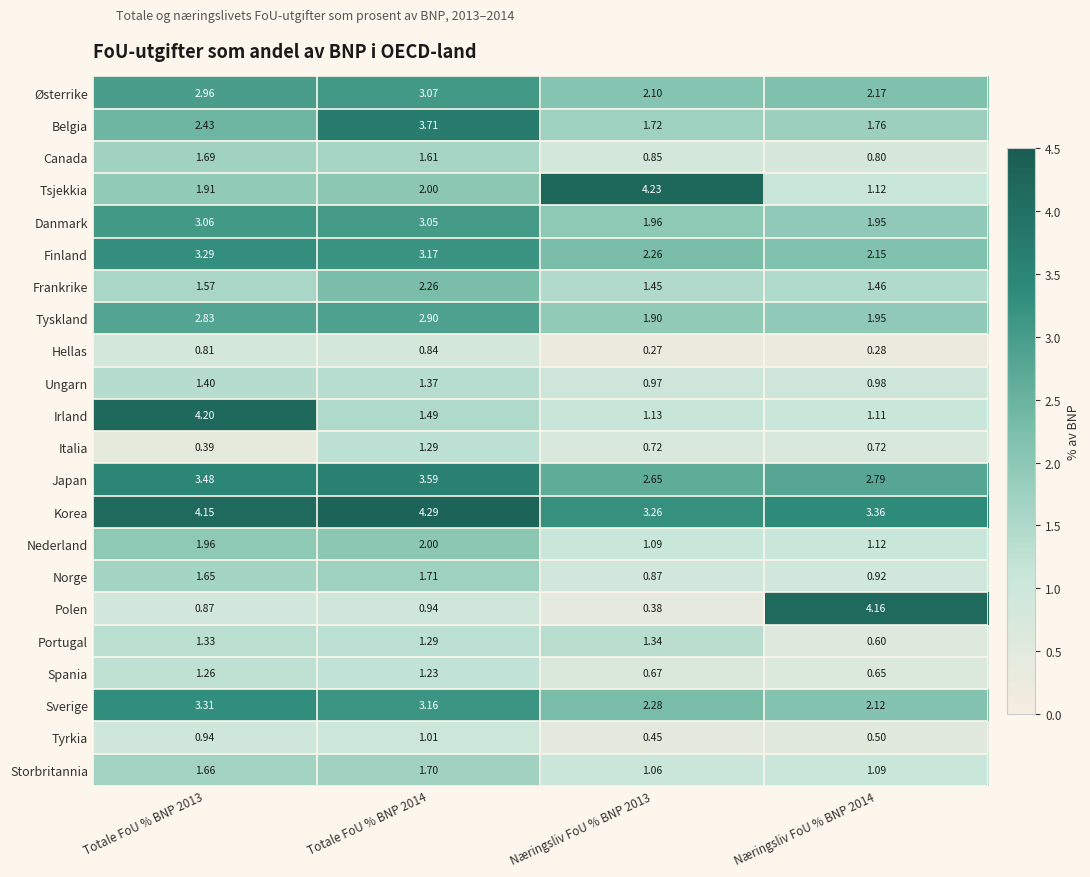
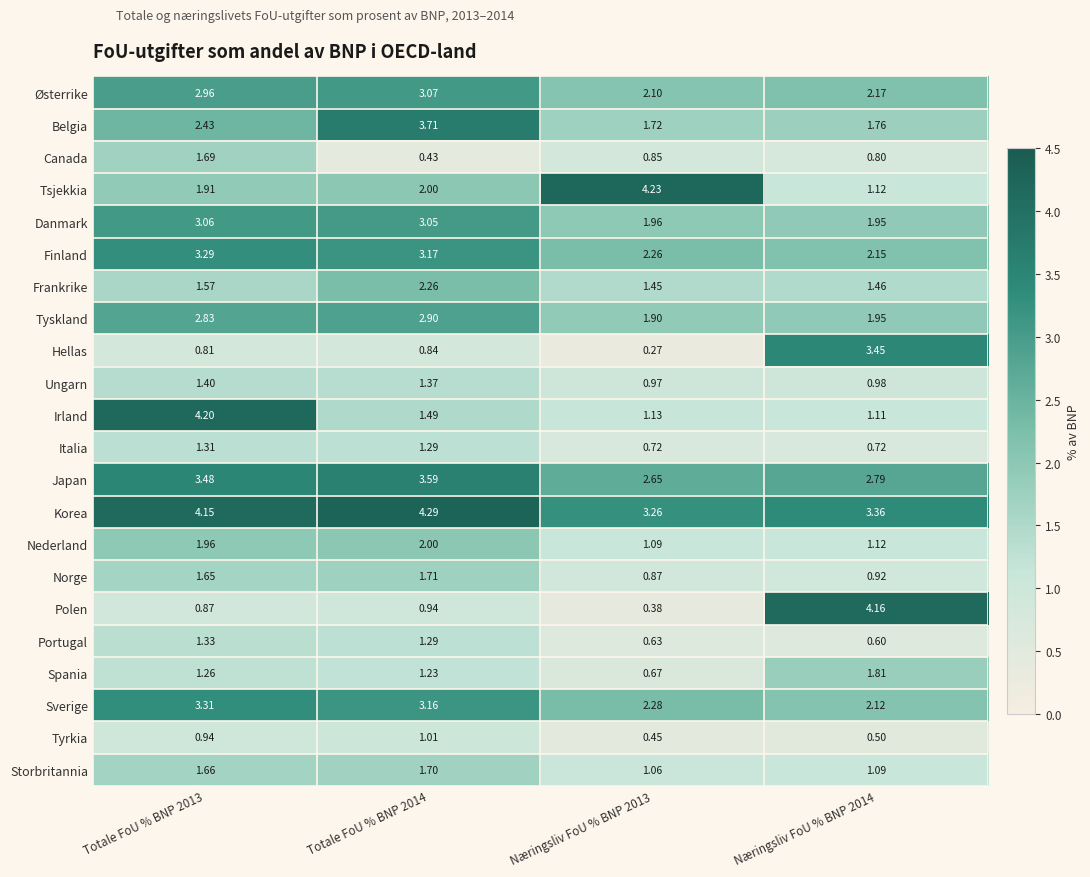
Canada, Totale FoU % BNP 2014: 1.61 -> 0.43
Hellas, Næringsliv FoU % BNP 2014: 0.28 -> 3.45
Italia, Totale FoU % BNP 2013: 0.39 -> 1.31
Portugal, Næringsliv FoU % BNP 2013: 1.34 -> 0.63
Spania, Næringsliv FoU % BNP 2014: 0.65 -> 1.81
